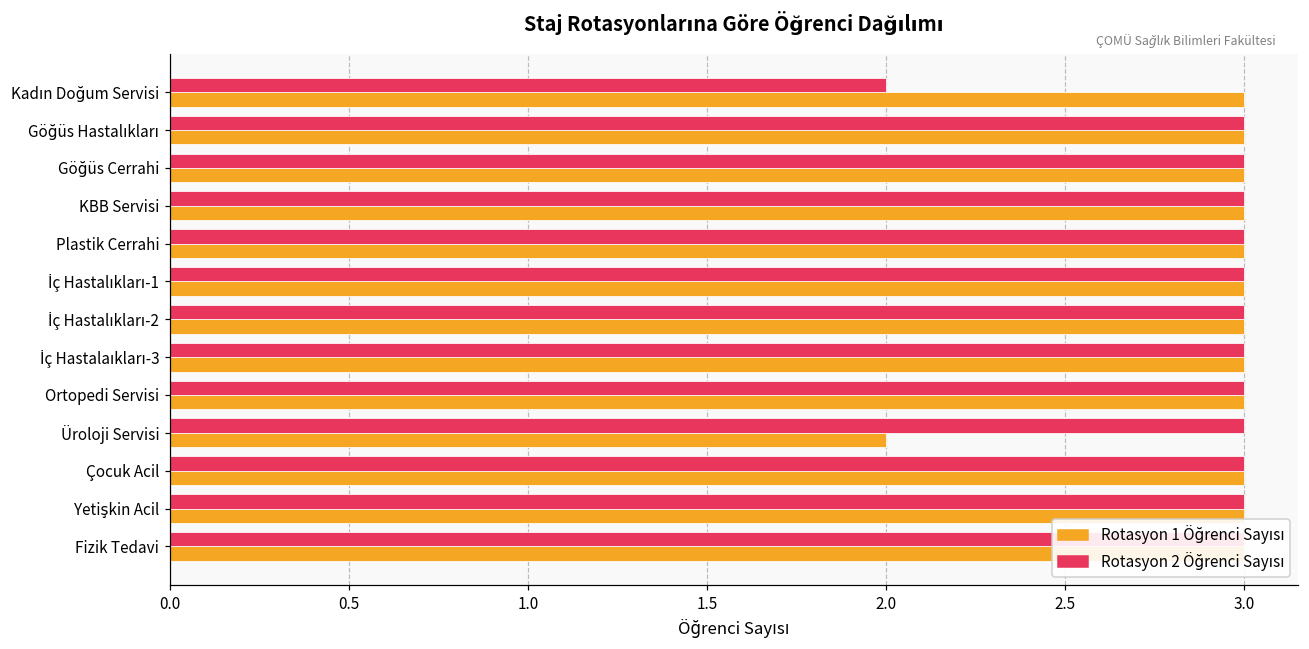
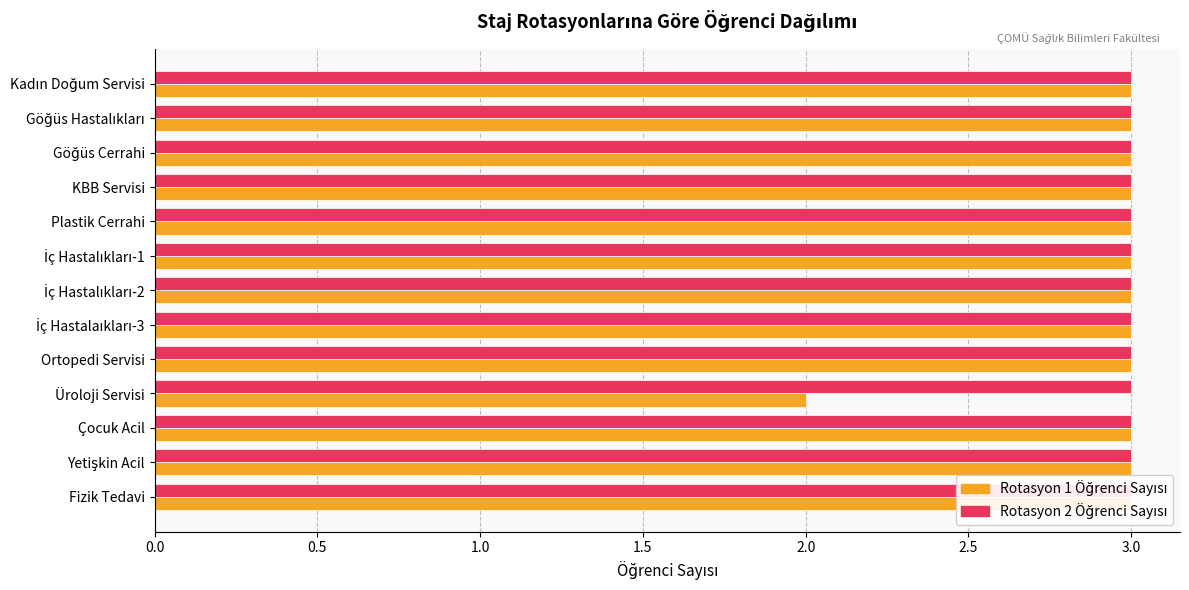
Rotasyon 2 Öğrenci Sayısı, Kadın Doğum Servisi: 2 -> 3
